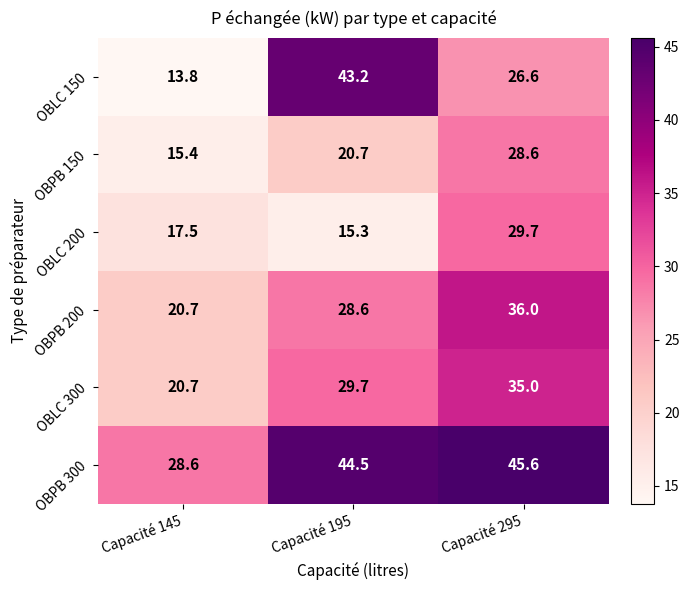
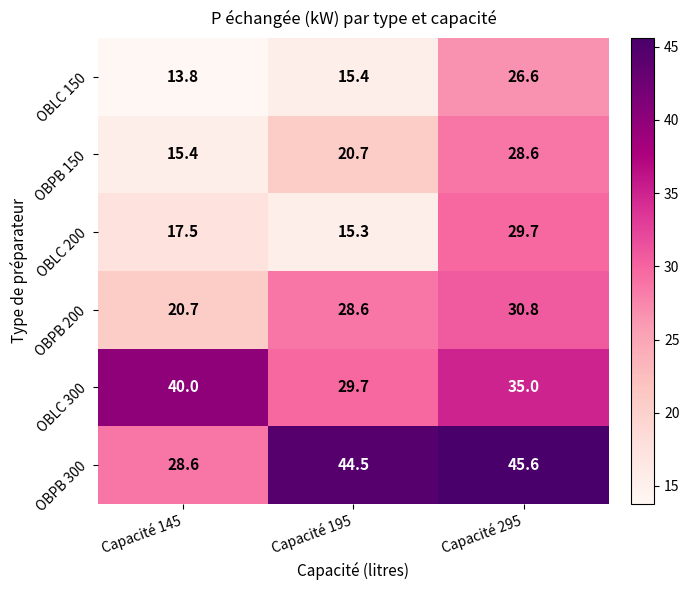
OBLC 150, Capacité 195: 43.2 -> 15.4
OBPB 200, Capacité 295: 36.0 -> 30.8
OBLC 300, Capacité 145: 20.7 -> 40.0
